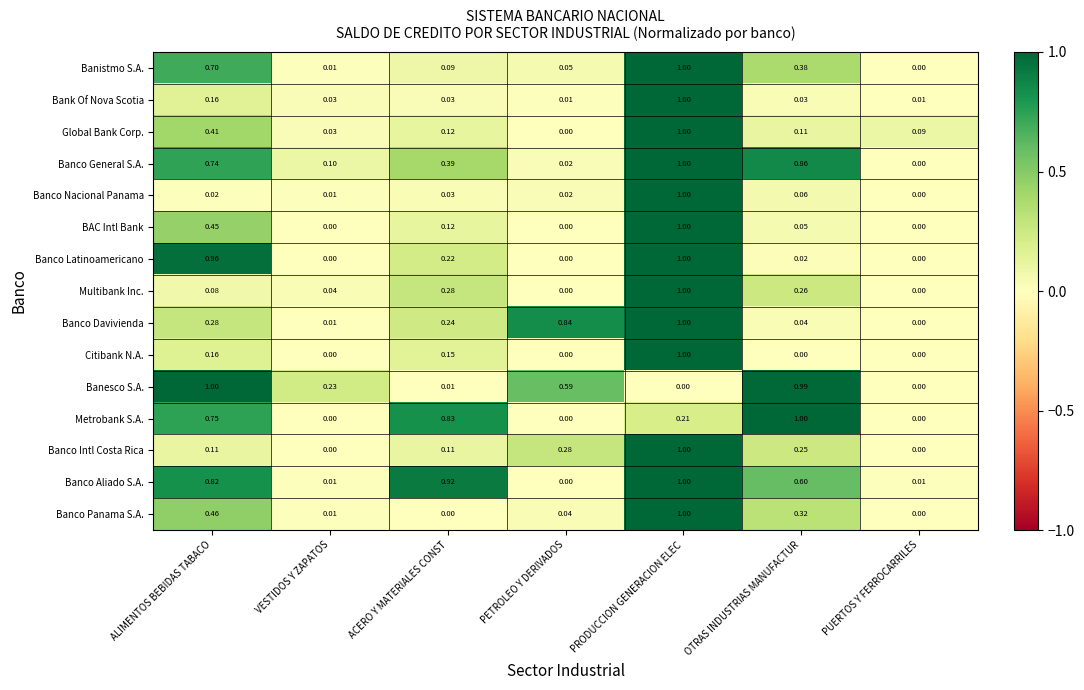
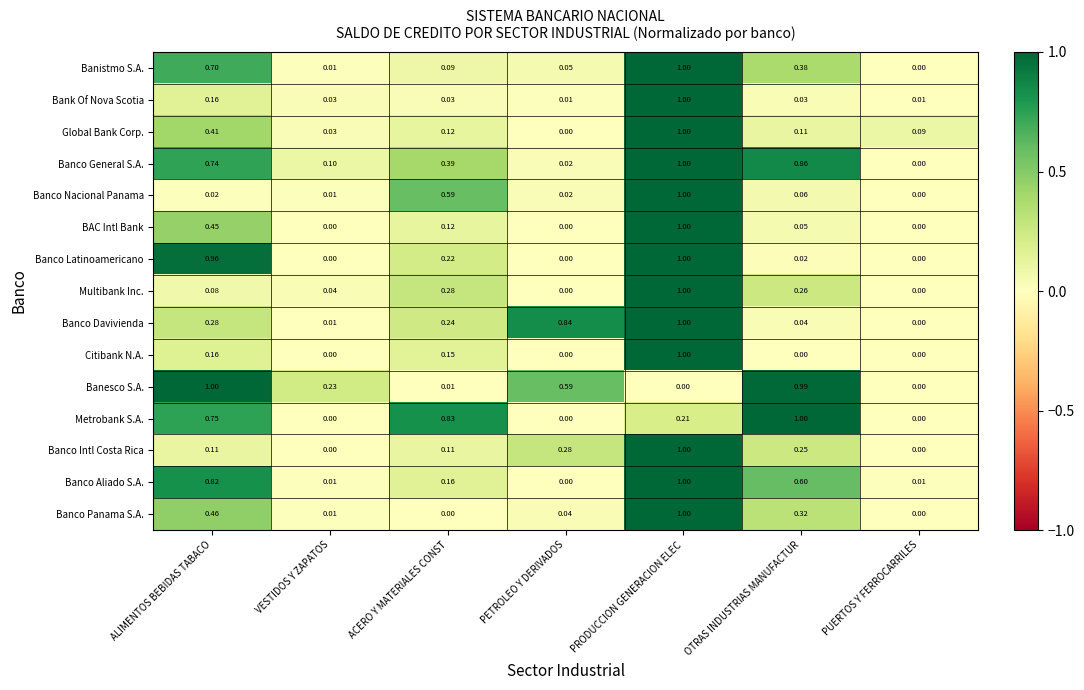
Banco Nacional Panama, ACERO Y MATERIALES CONST: 0.03 -> 0.59
Banco Aliado S.A., ACERO Y MATERIALES CONST: 0.92 -> 0.16
